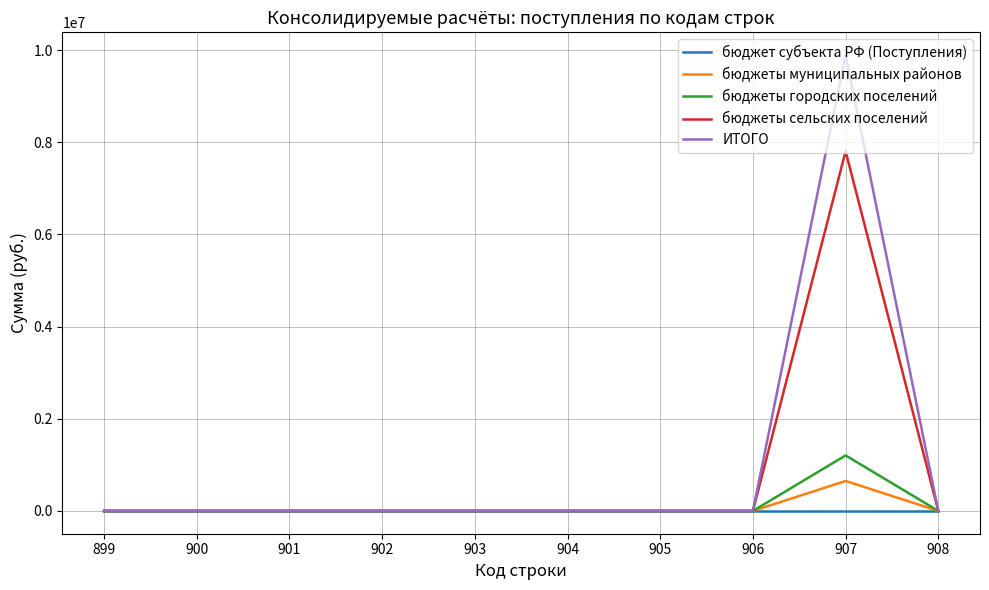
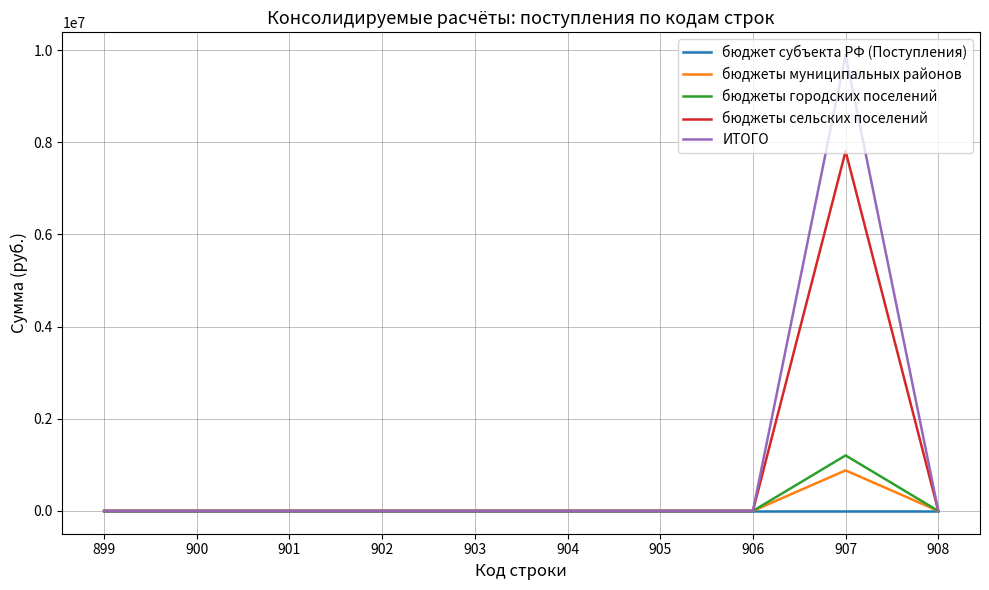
бюджеты муниципальных районов, 907: 600000 -> 900000
